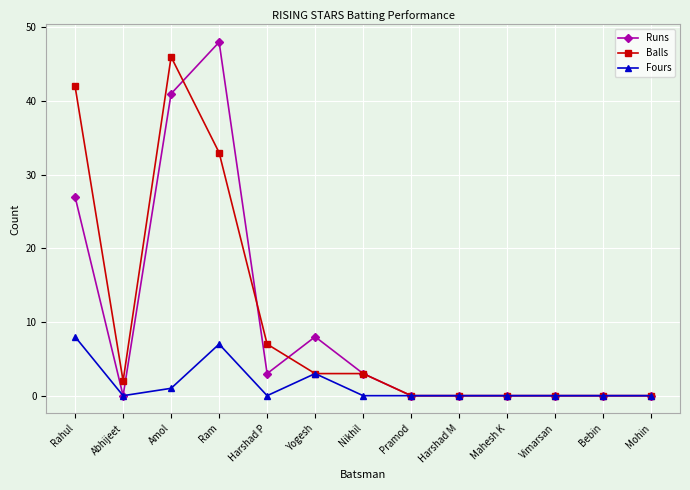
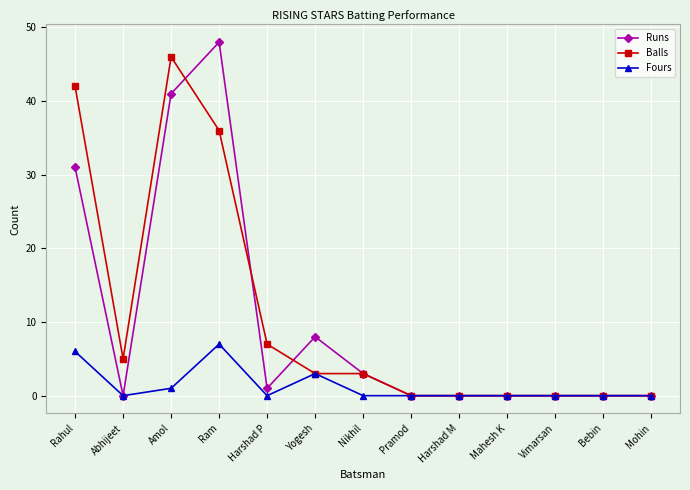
Runs, Rahul: 27 -> 31
Fours, Rahul: 8 -> 6
Balls, Abhijeet: 2 -> 5
Balls, Ram: 33 -> 36
Runs, Harshad P: 3 -> 1
